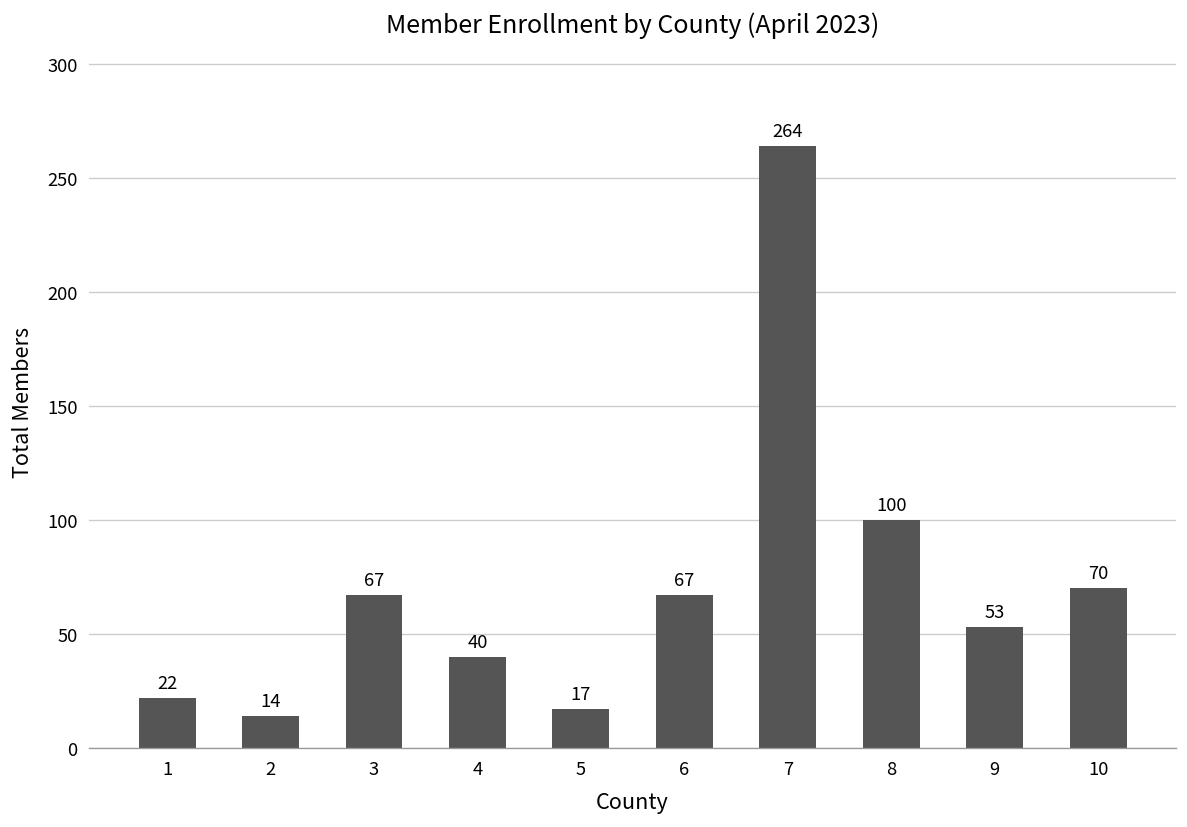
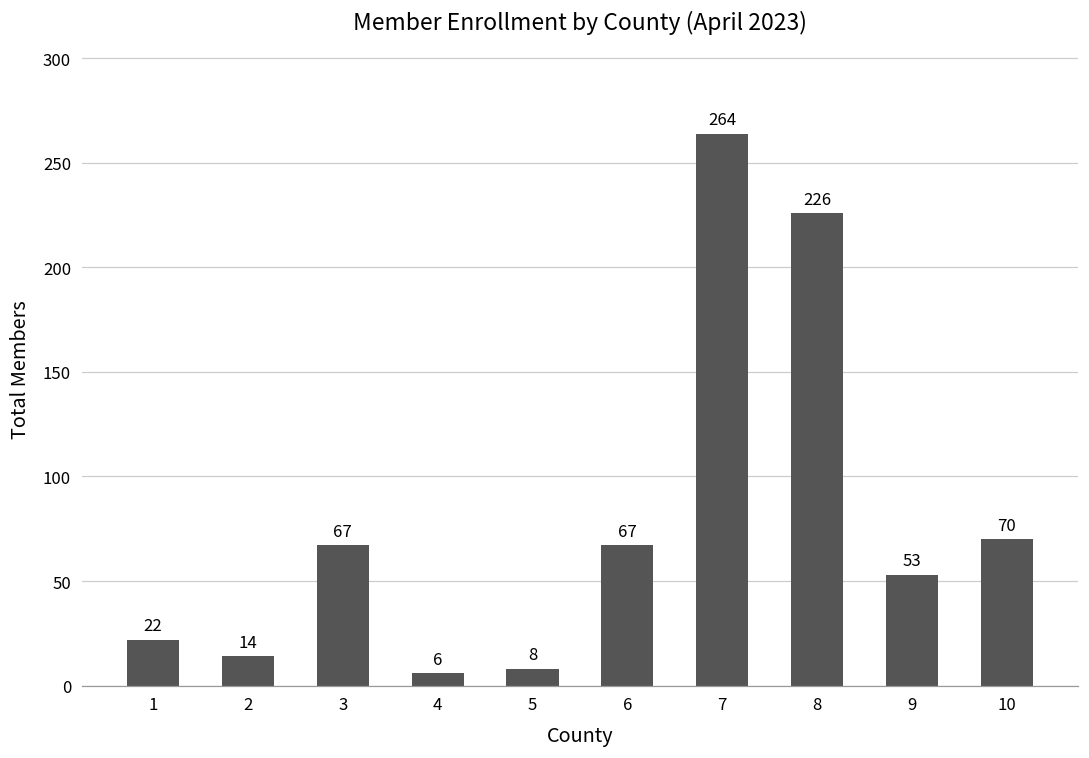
4: 40 -> 6
5: 17 -> 8
8: 100 -> 226
